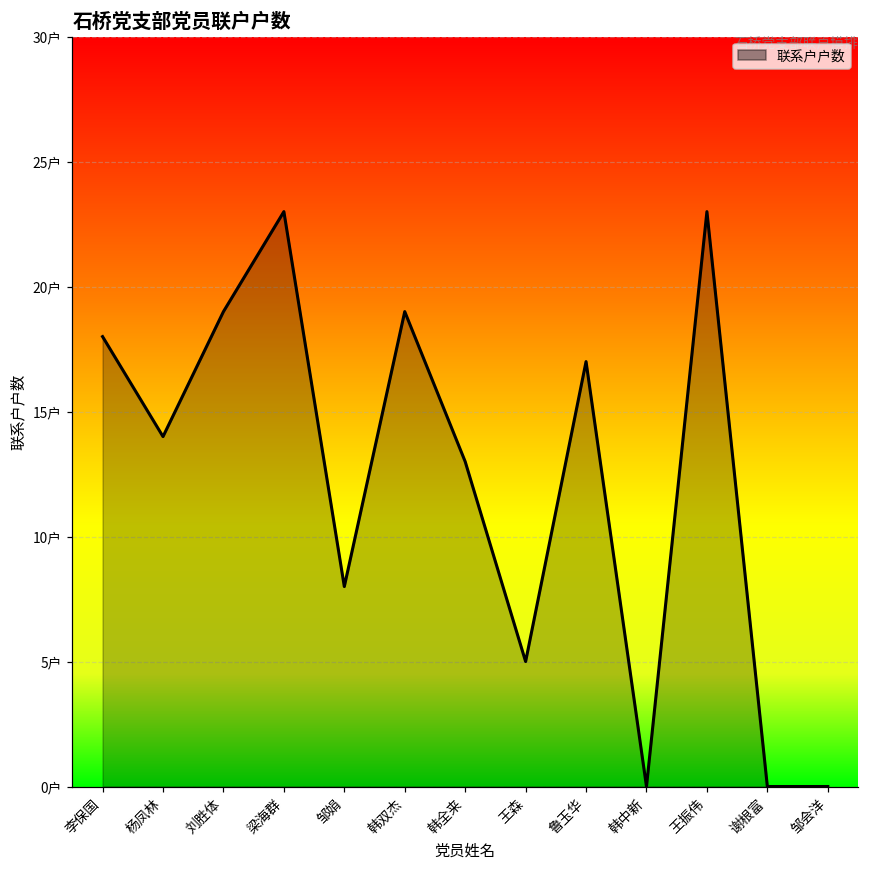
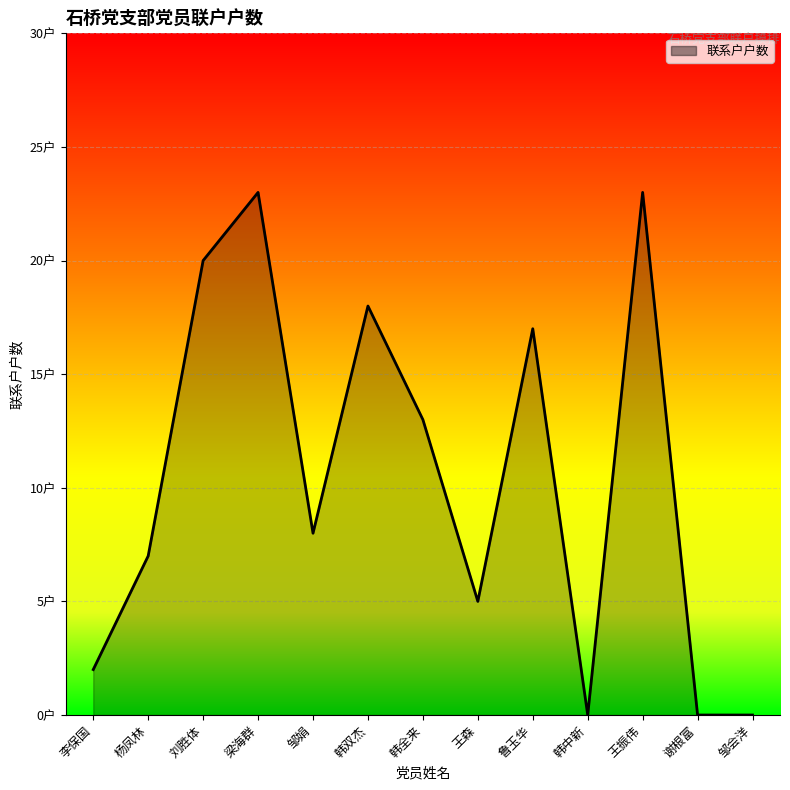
李保国: 18户 -> 2户
杨凤林: 14户 -> 7户
刘胜体: 19户 -> 20户
韩双杰: 19户 -> 18户
